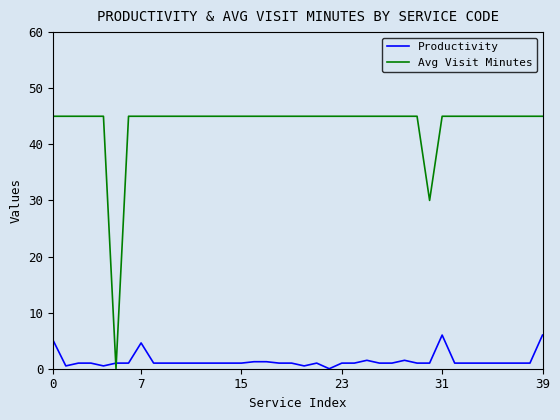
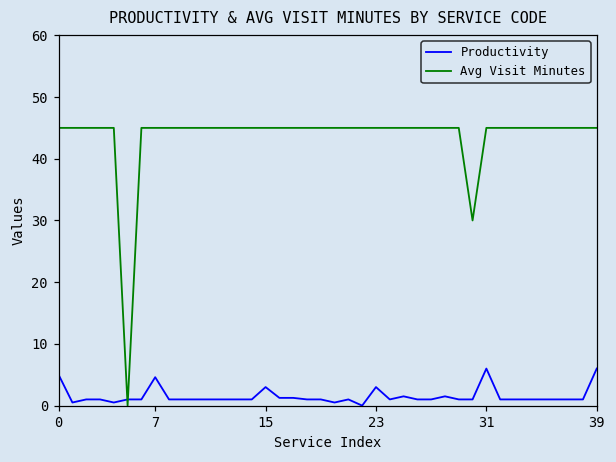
Productivity, 15: 1 -> 3
Productivity, 23: 1 -> 3
